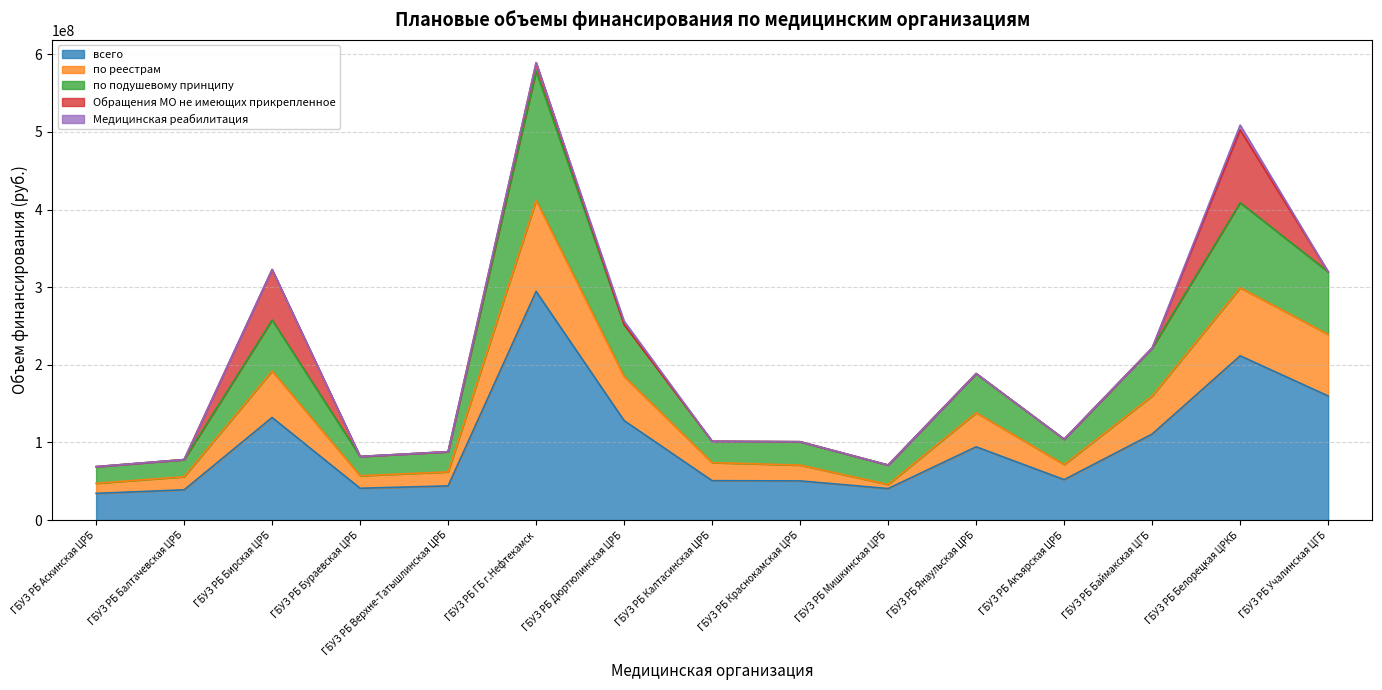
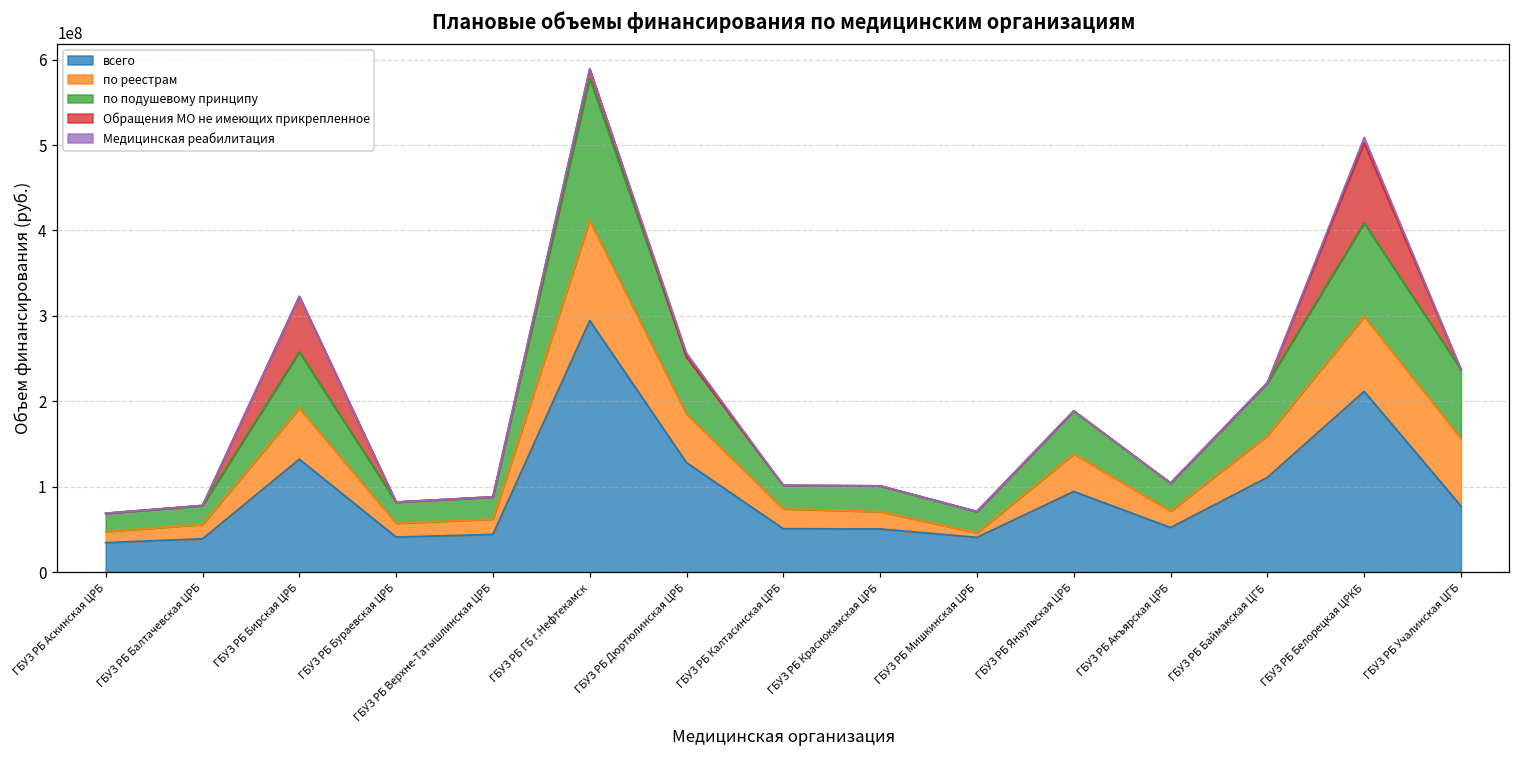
всего, ГБУЗ РБ Учалинская ЦГБ: 160000000 -> 80000000
